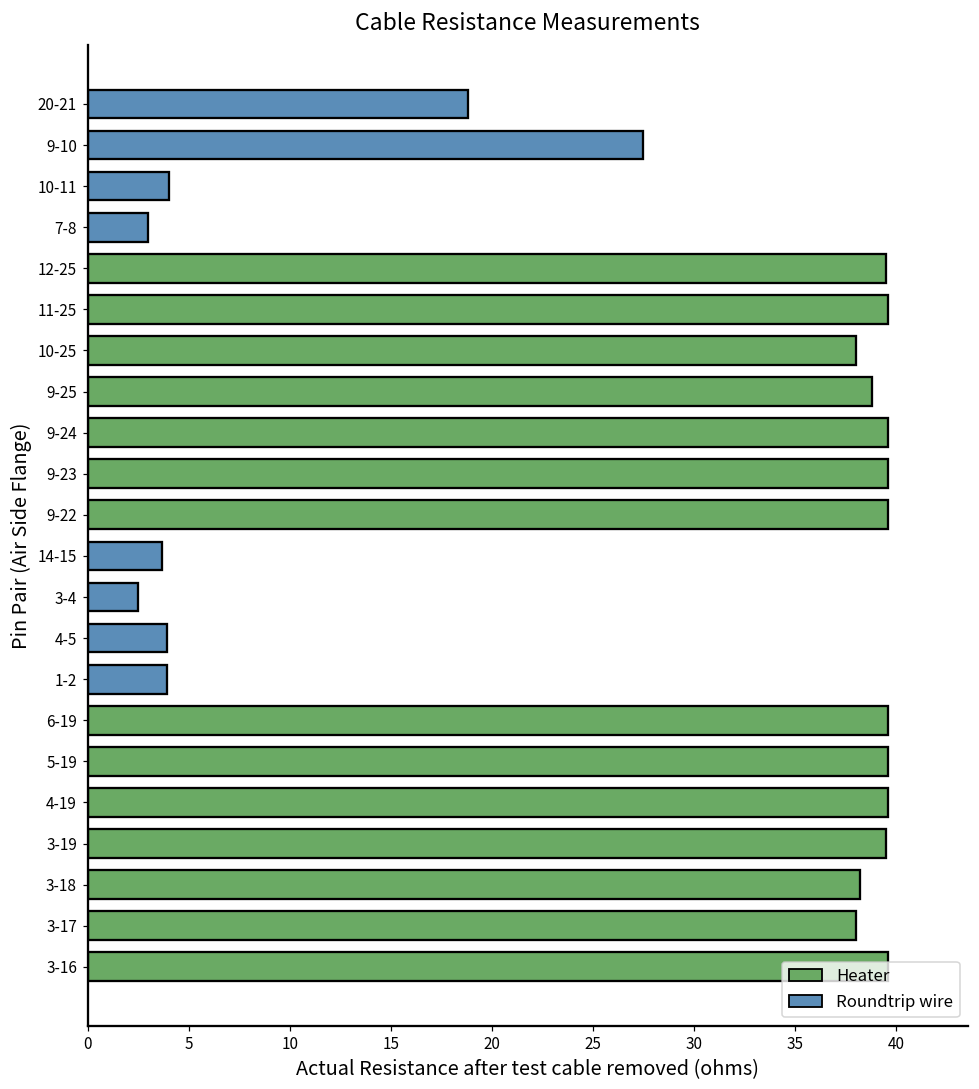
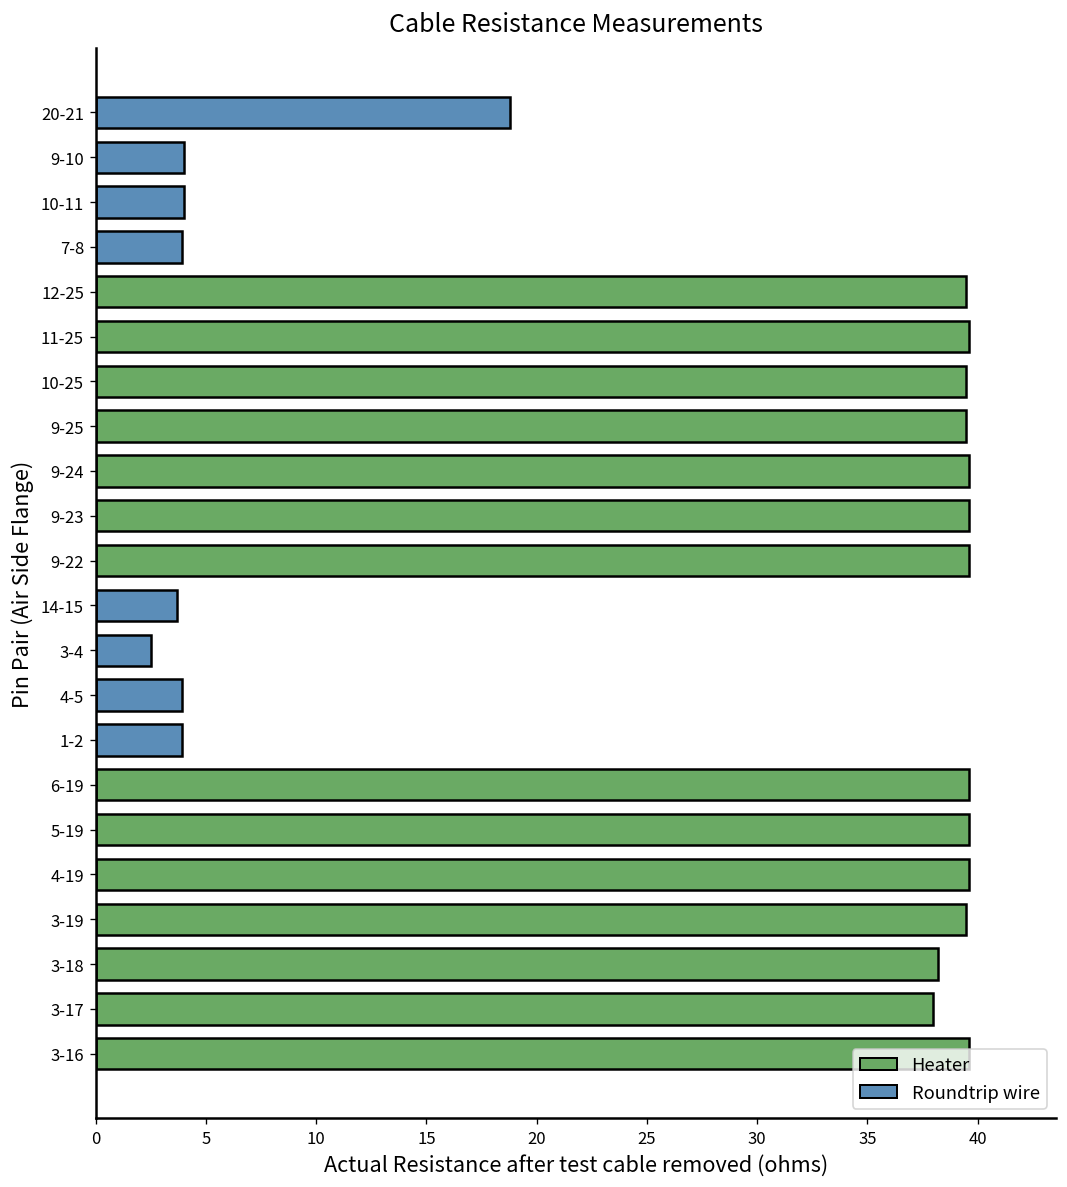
9-10: 27.5 -> 4.0
7-8: 3.0 -> 3.9
10-25: 38.0 -> 39.5
9-25: 38.8 -> 39.5
